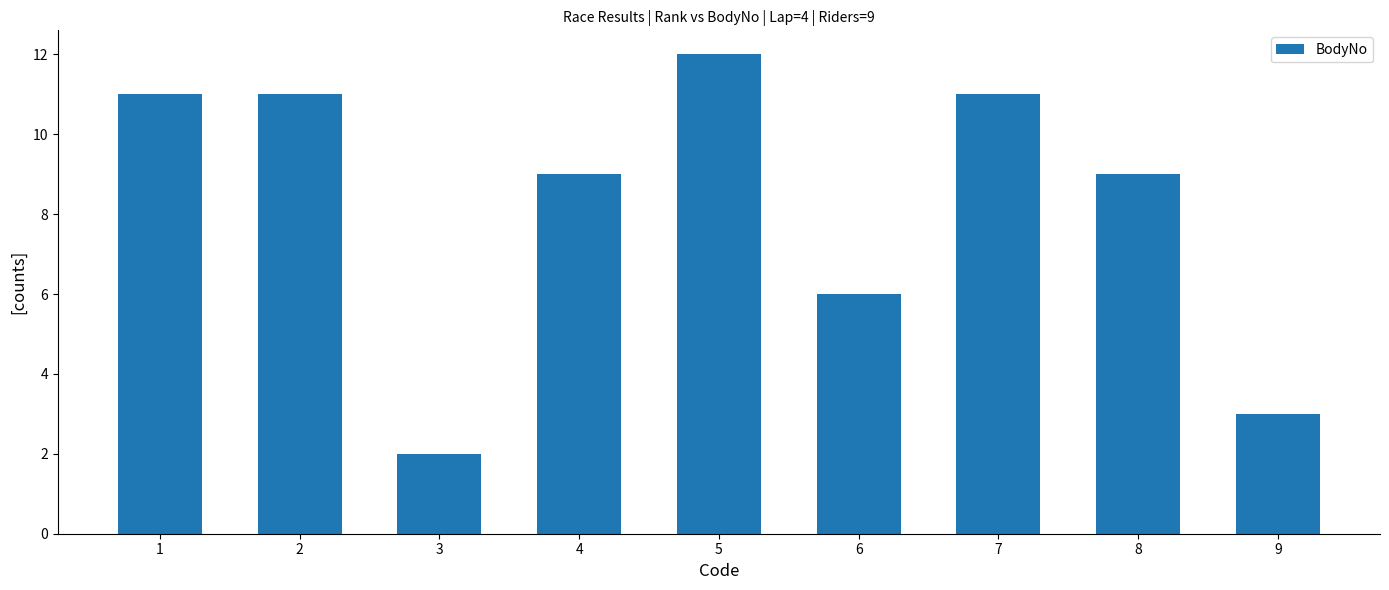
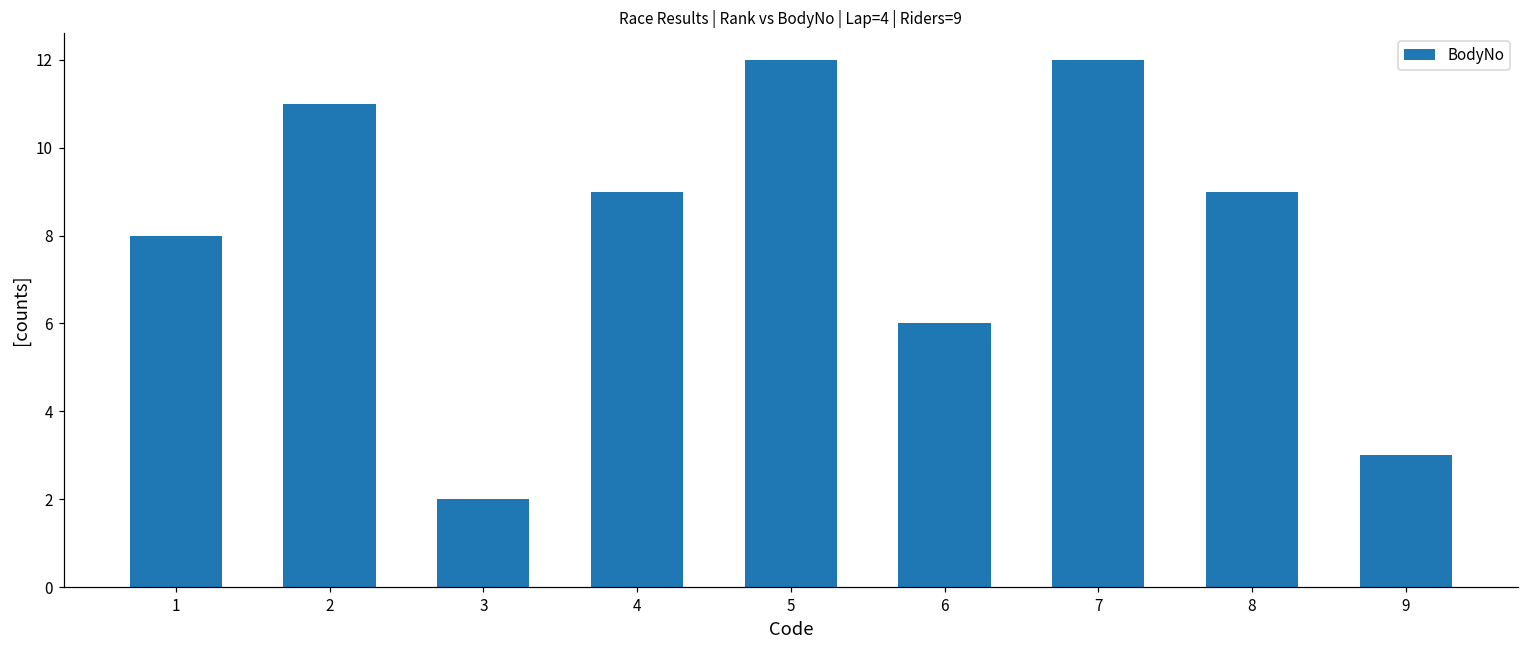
1: 11 -> 8
7: 11 -> 12
